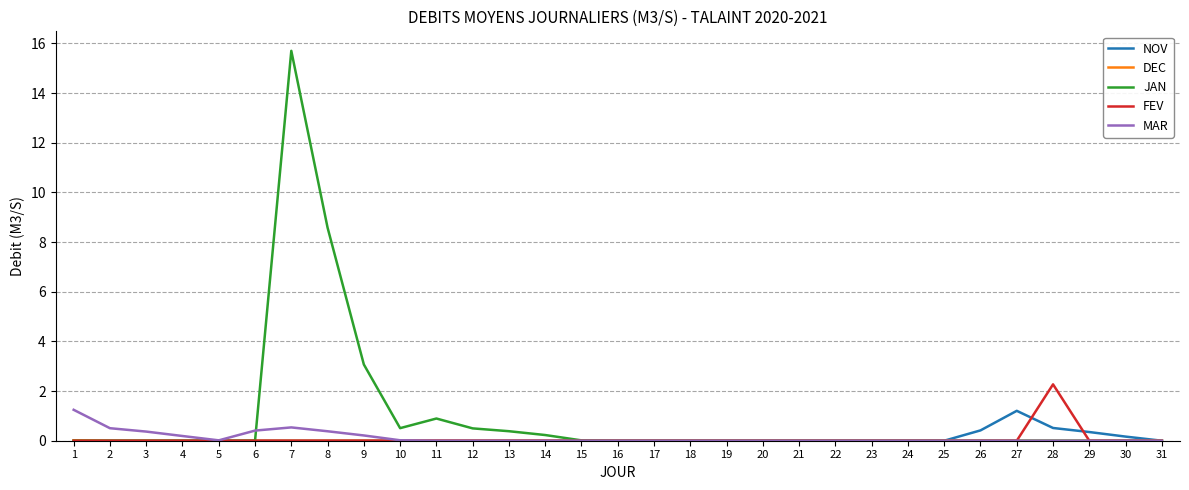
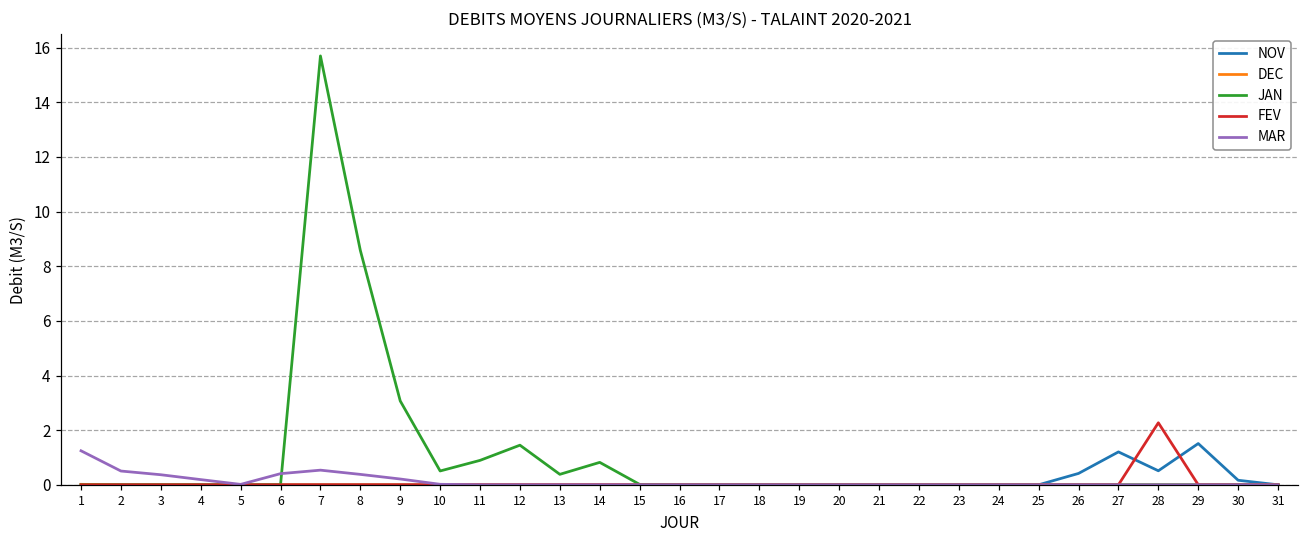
JAN, 12: 0.5 -> 1.5
JAN, 14: 0.2 -> 0.8
NOV, 29: 0.4 -> 1.5
